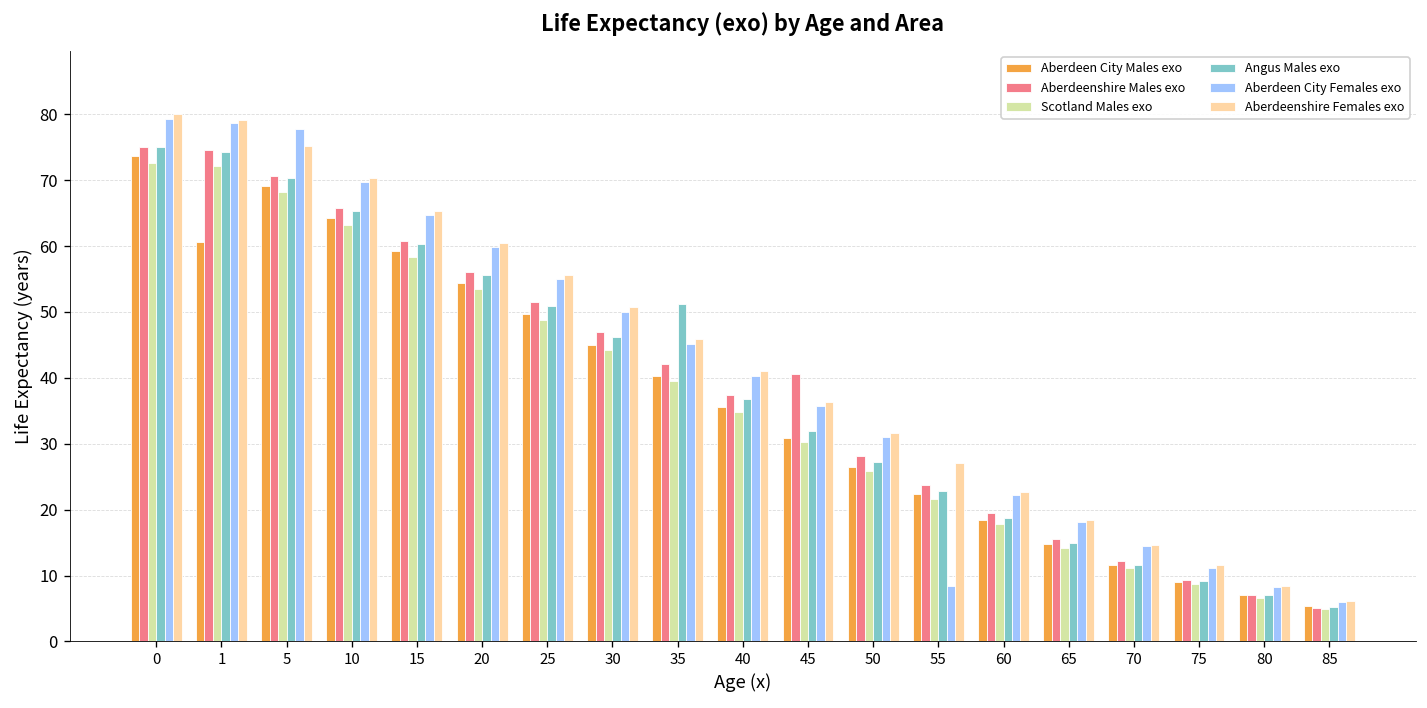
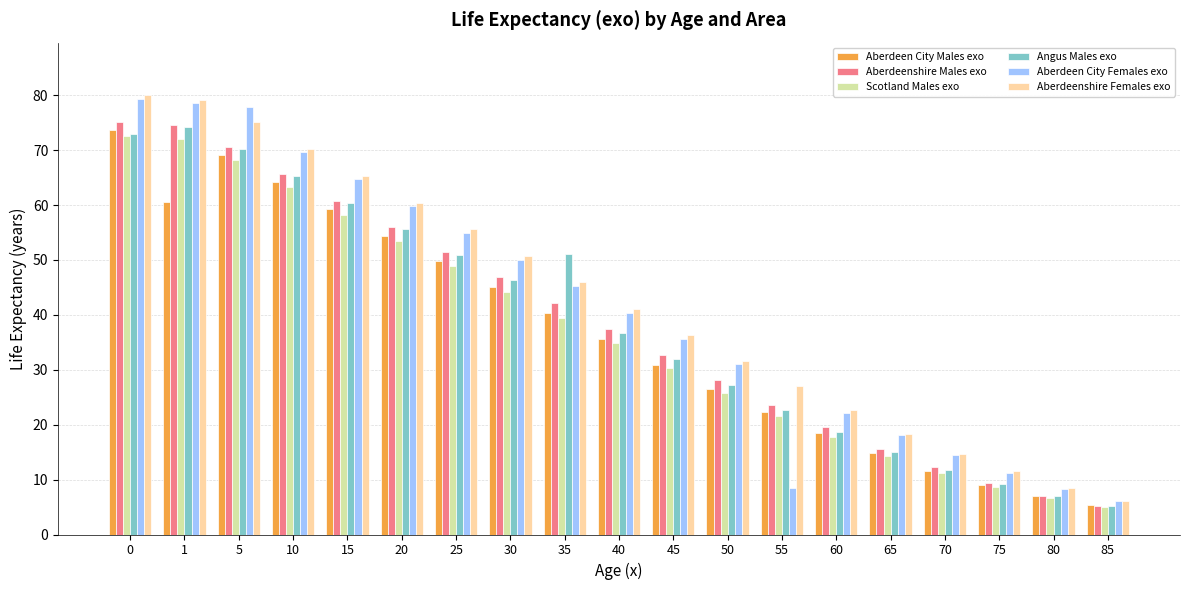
Angus Males exo, 0: 75 -> 73
Aberdeenshire Males exo, 45: 41 -> 33
